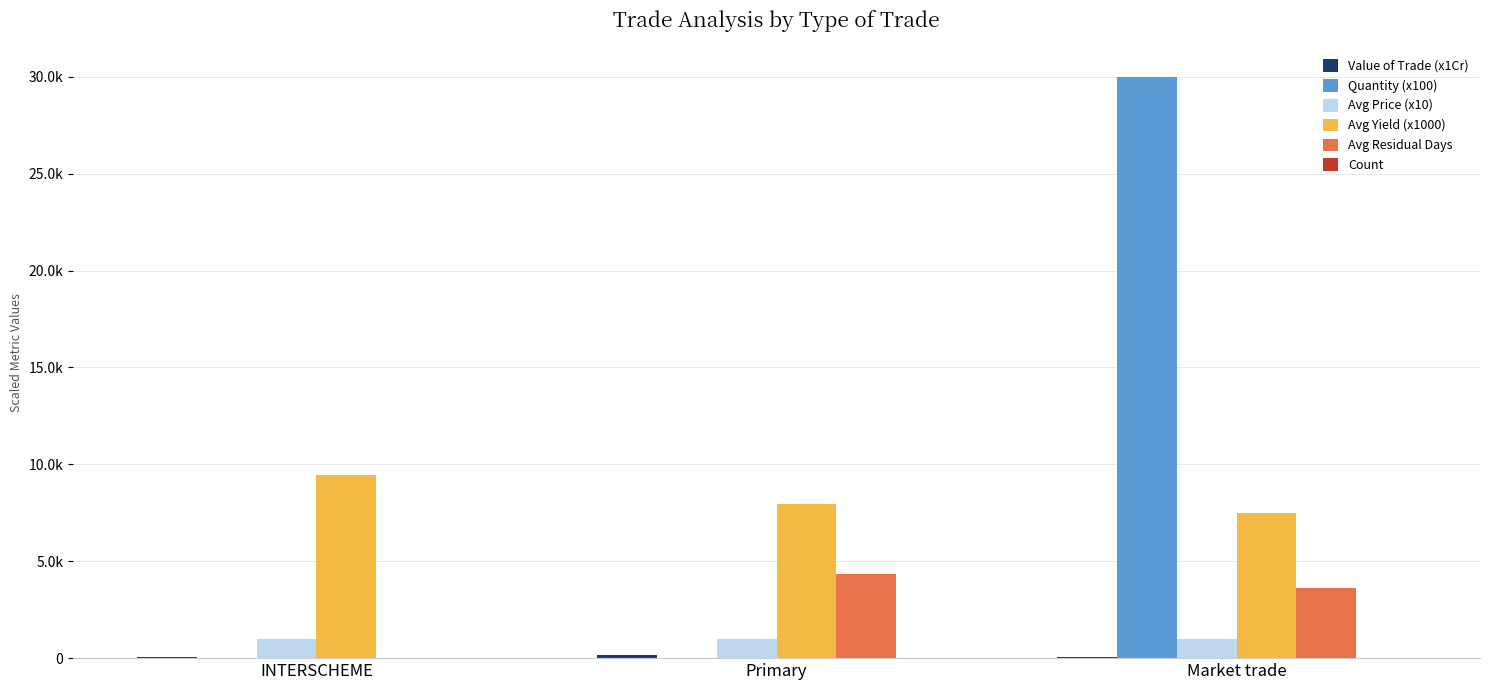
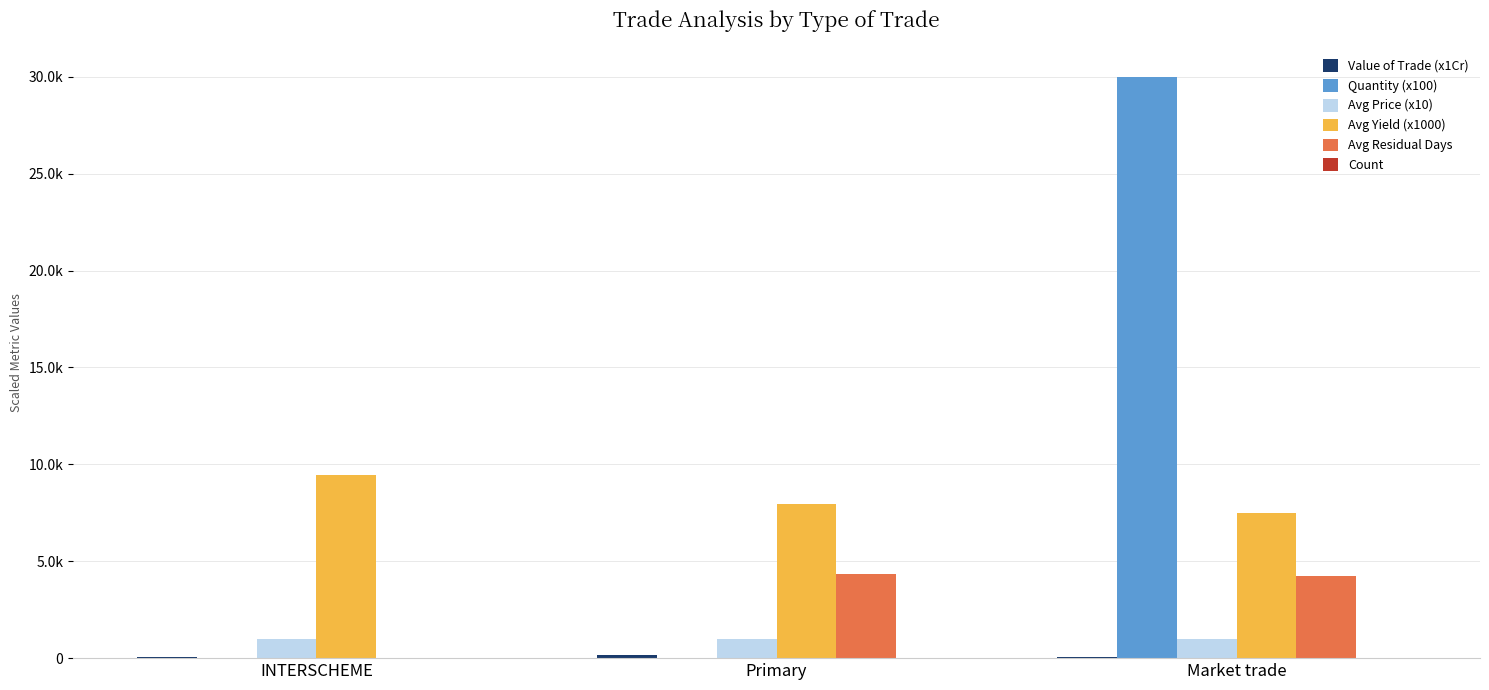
Avg Residual Days, Market trade: 3600 -> 4200
